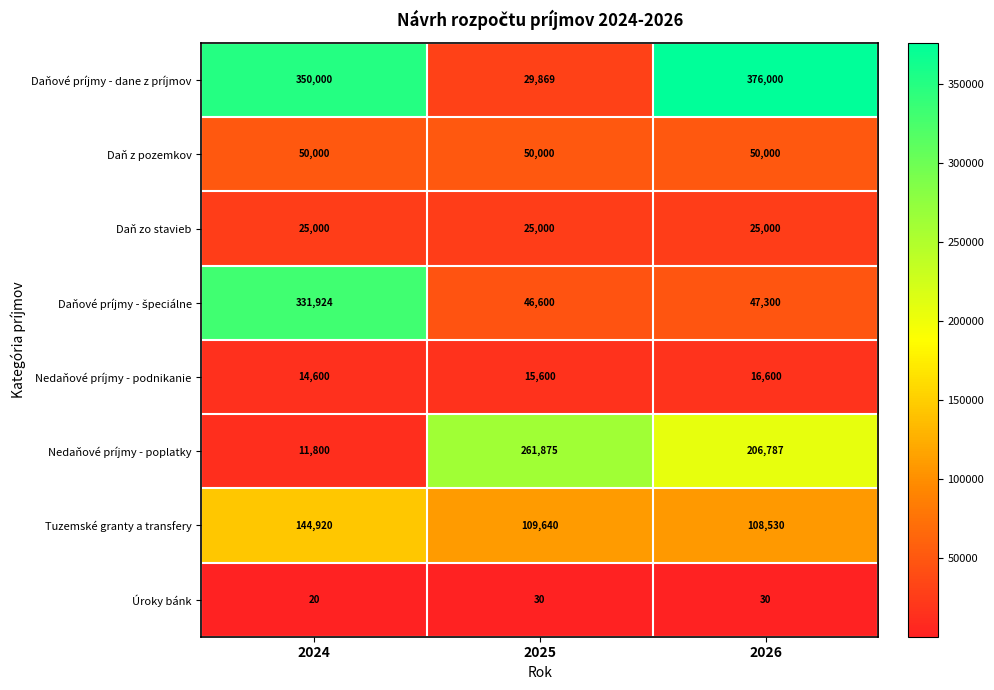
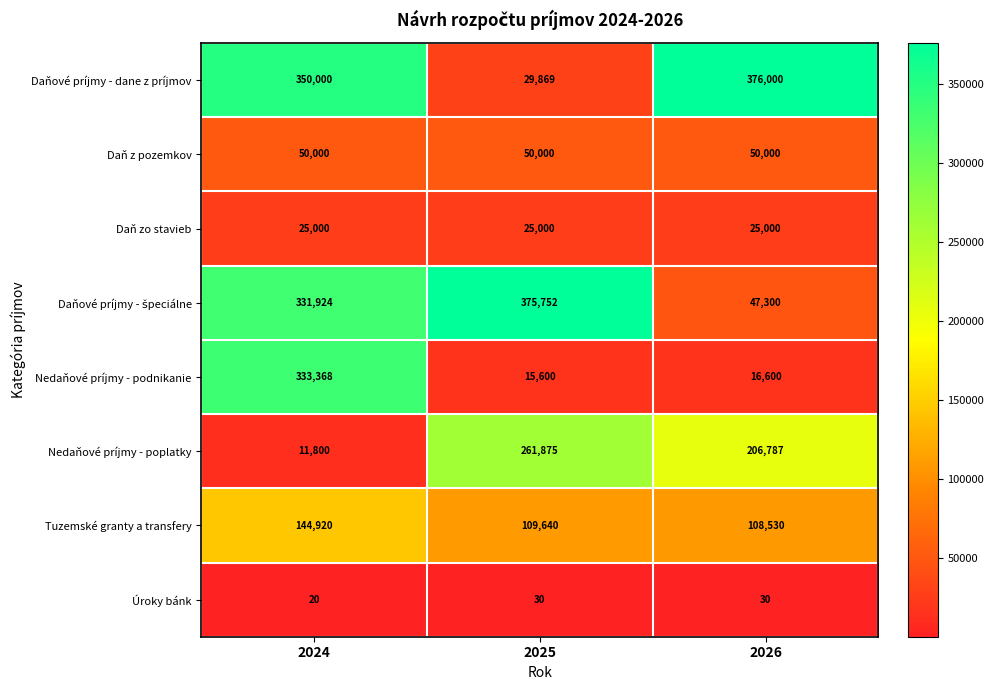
Daňové príjmy - špeciálne, 2025: 46,600 -> 375,752
Nedaňové príjmy - podnikanie, 2024: 14,600 -> 333,368
